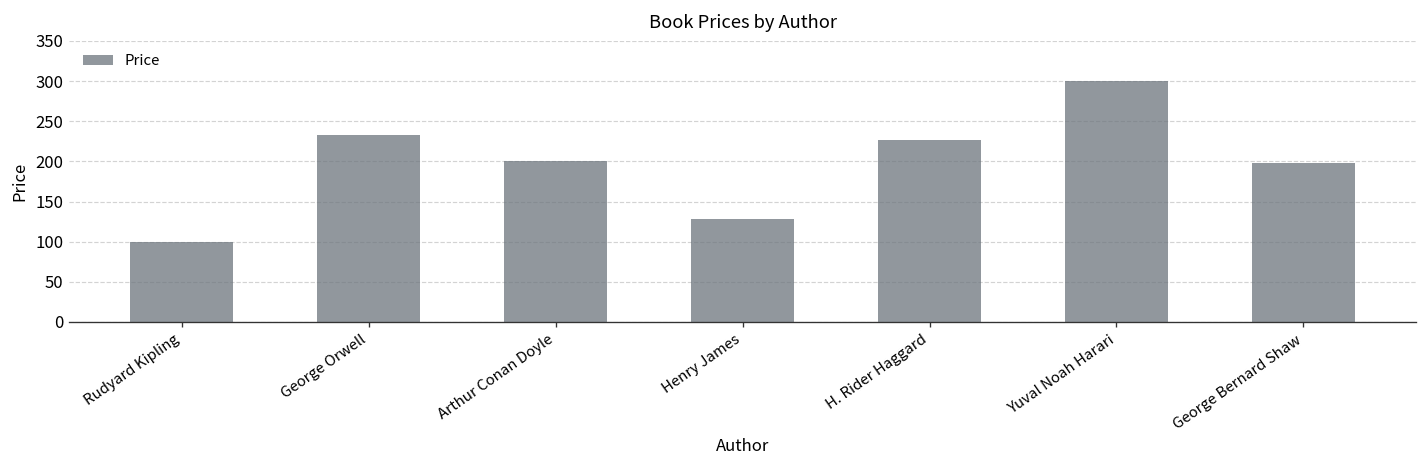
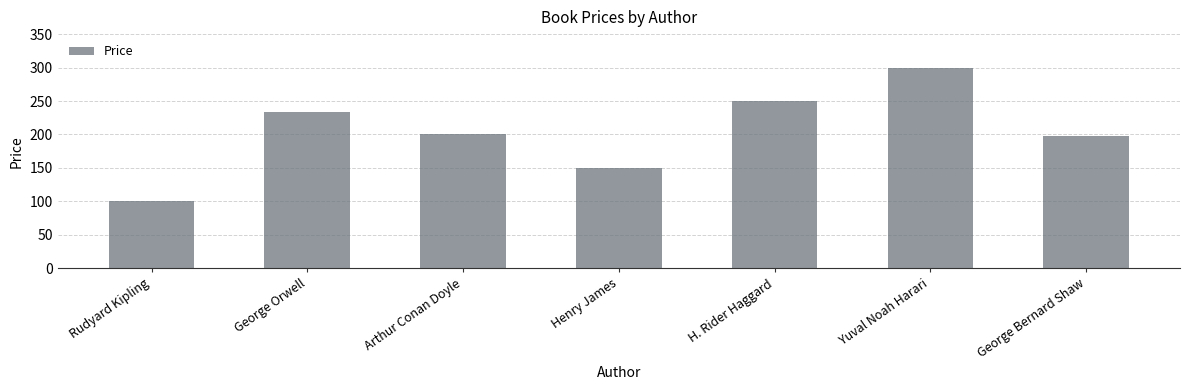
Henry James: 130 -> 150
H. Rider Haggard: 230 -> 250
